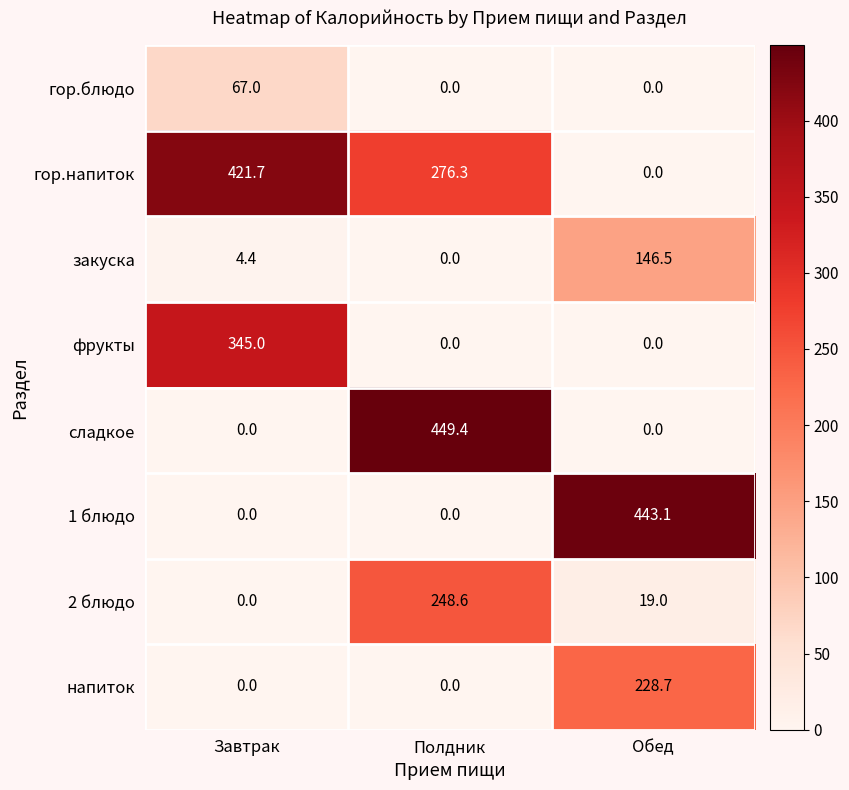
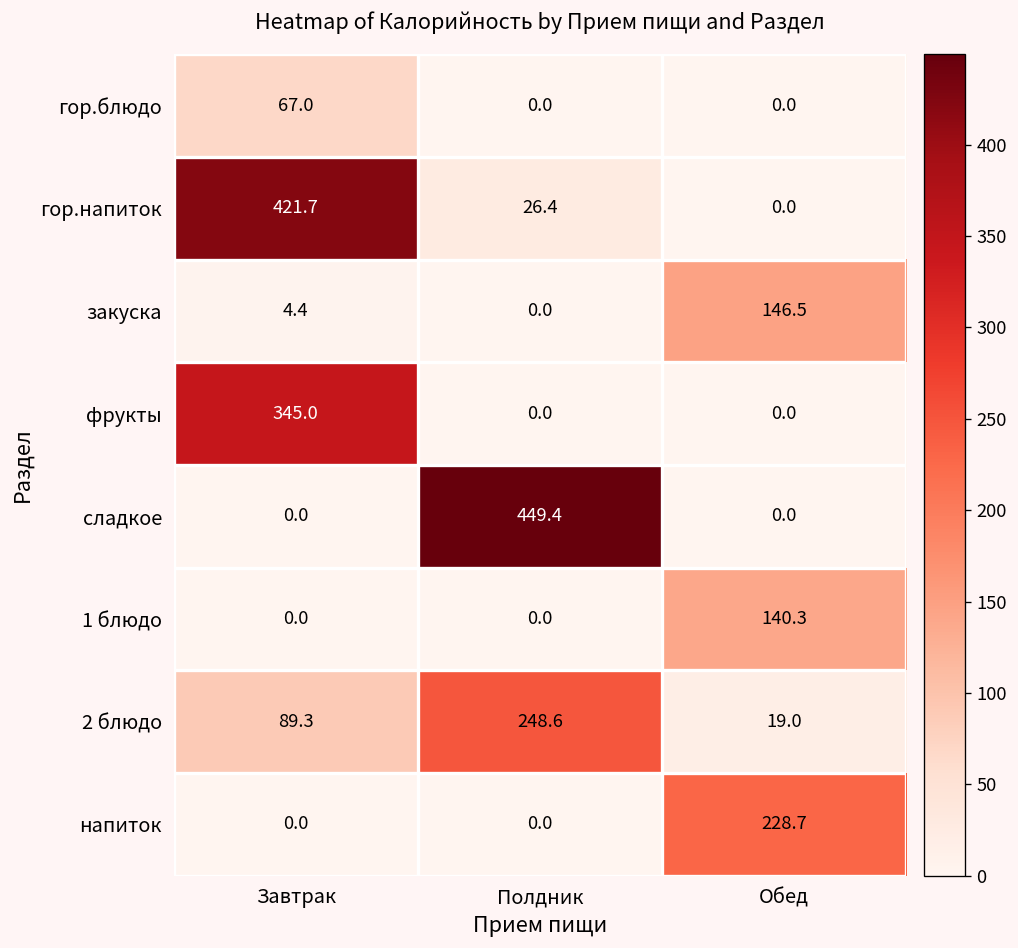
гор.напиток, Полдник: 276.3 -> 26.4
1 блюдо, Обед: 443.1 -> 140.3
2 блюдо, Завтрак: 0.0 -> 89.3
